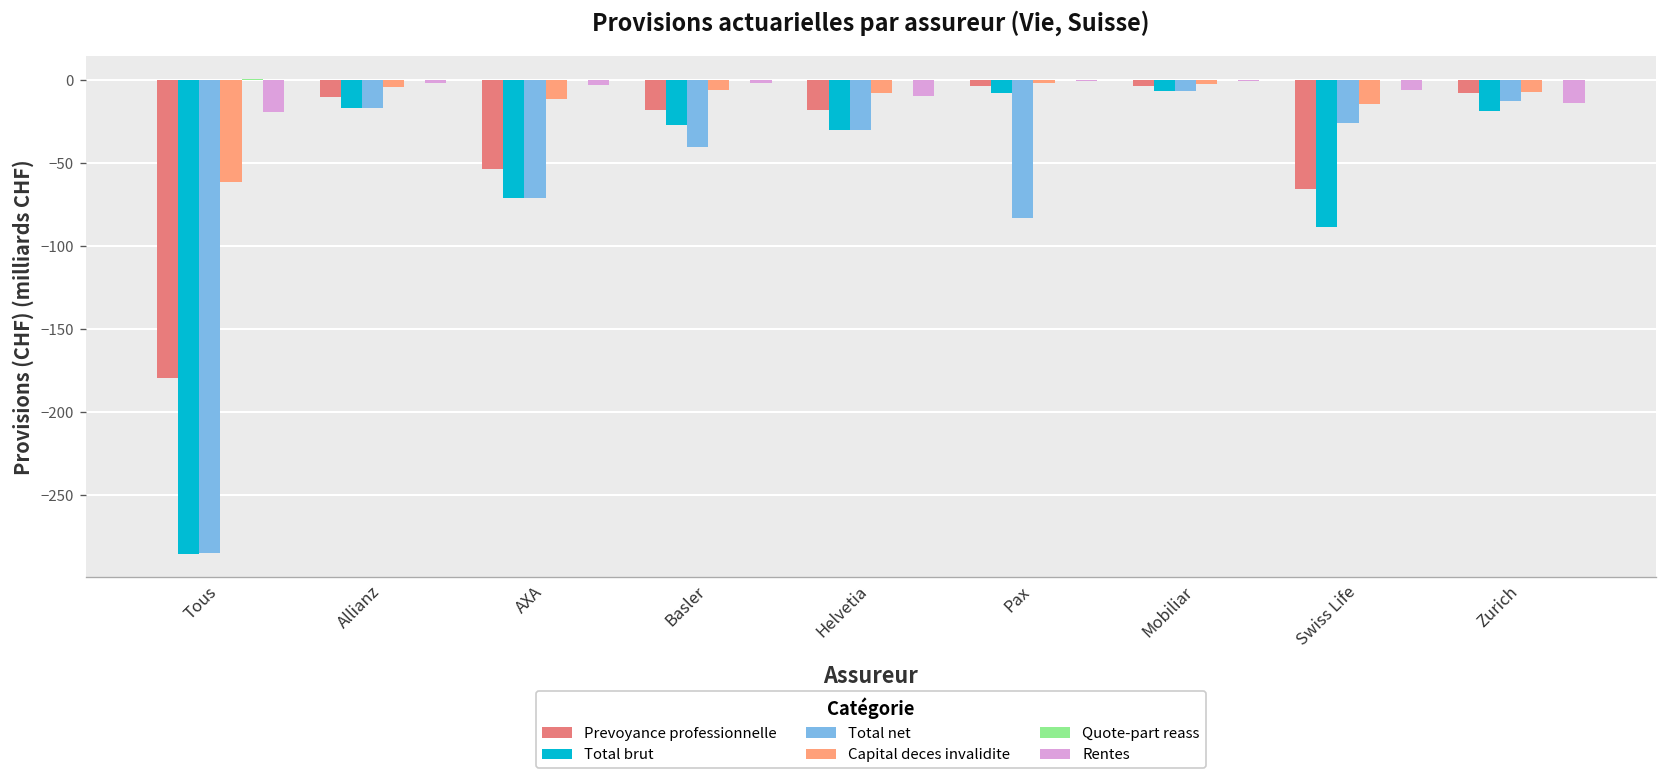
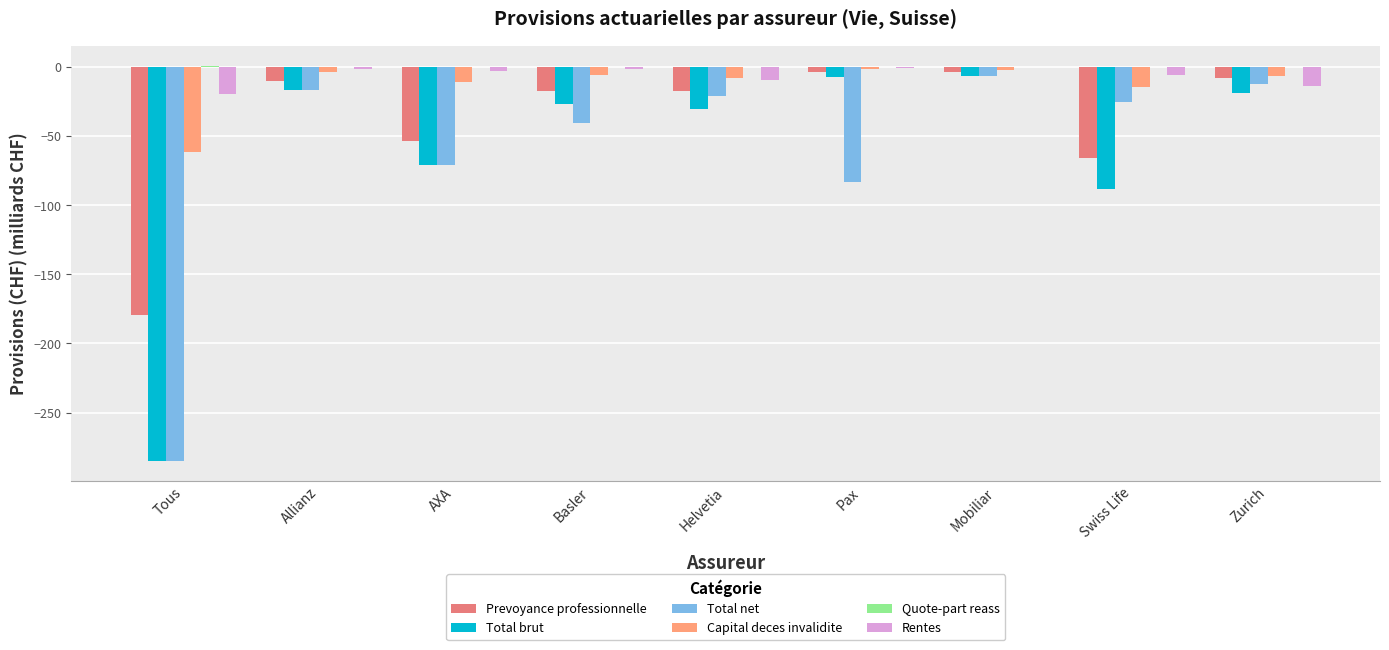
Total net, Helvetia: -30 -> -21
